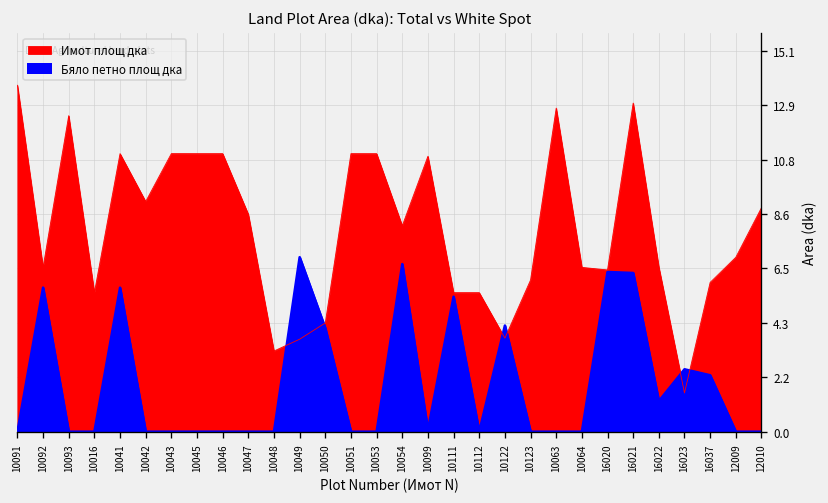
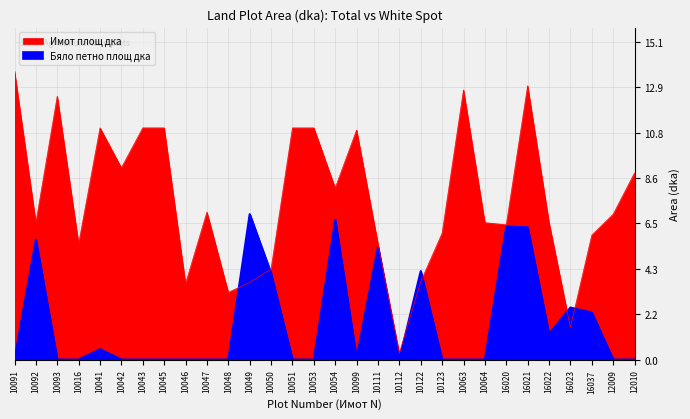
Бяло петно площ дка, 10041: 5.7 -> 0.5
Имот площ дка, 10046: 11.0 -> 3.6
Имот площ дка, 10047: 8.6 -> 7.0
Имот площ дка, 10112: 5.5 -> 0.3
